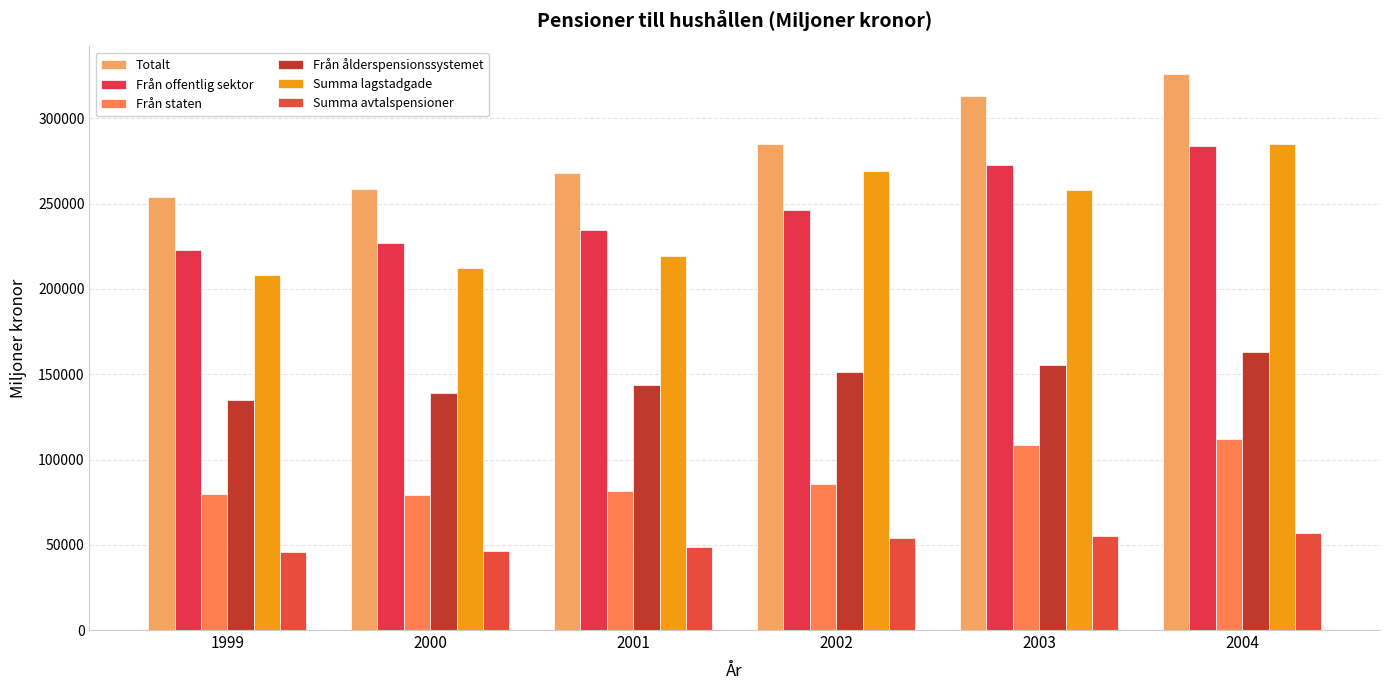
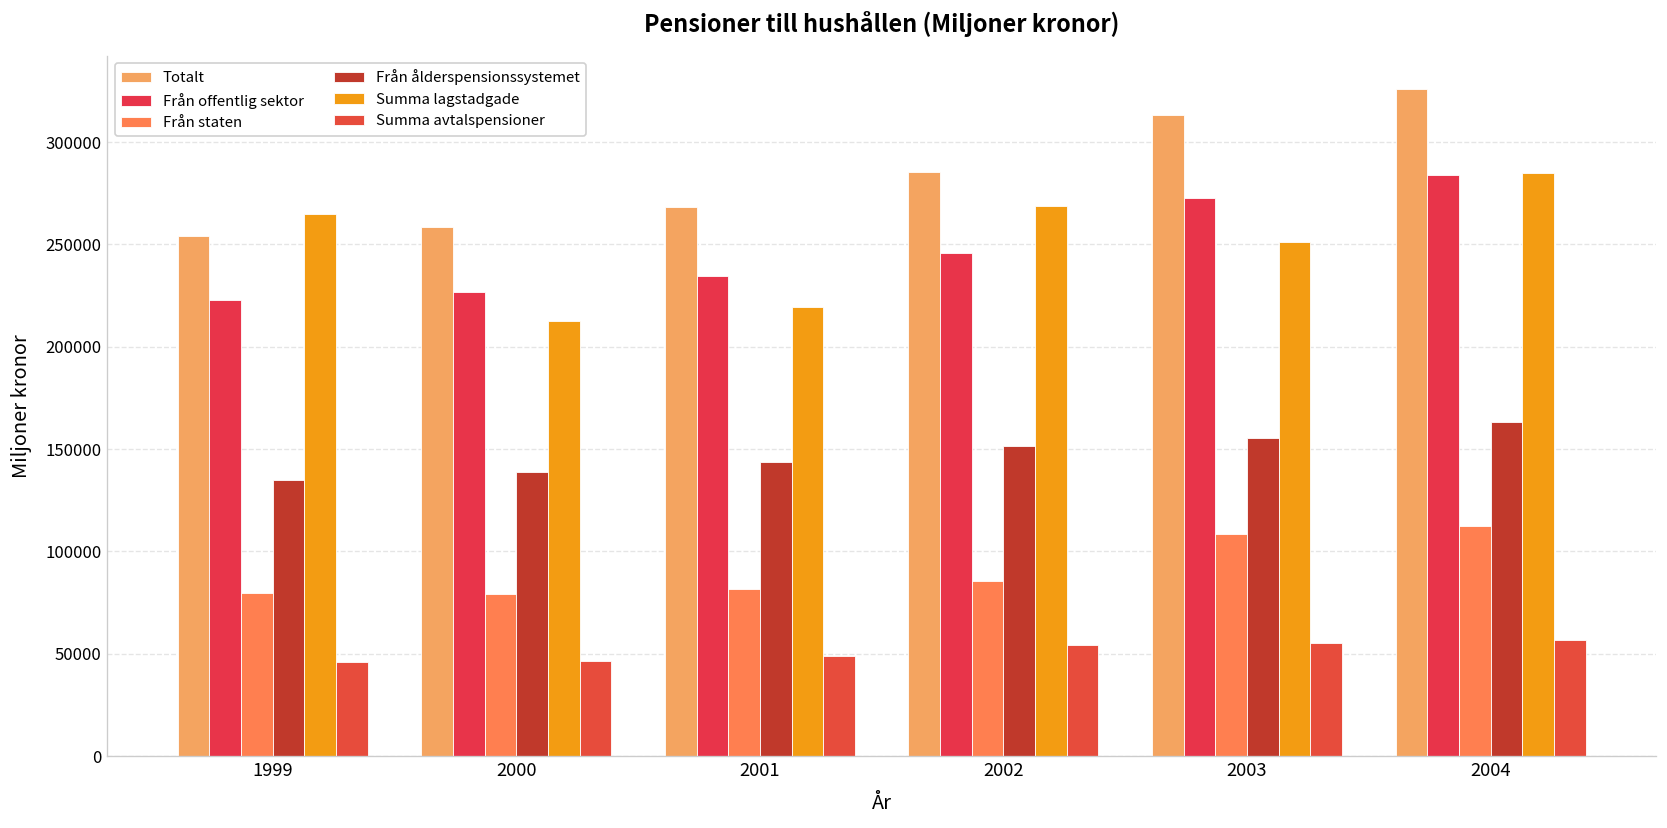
Summa lagstadgade, 1999: 208000 -> 265000
Summa lagstadgade, 2003: 258000 -> 251000
